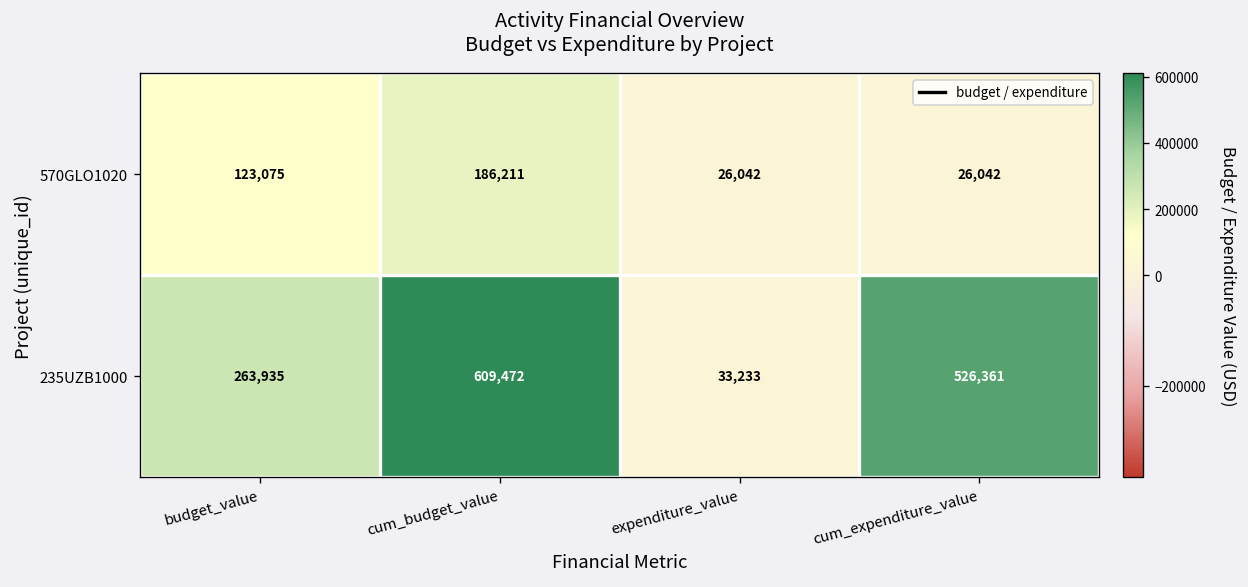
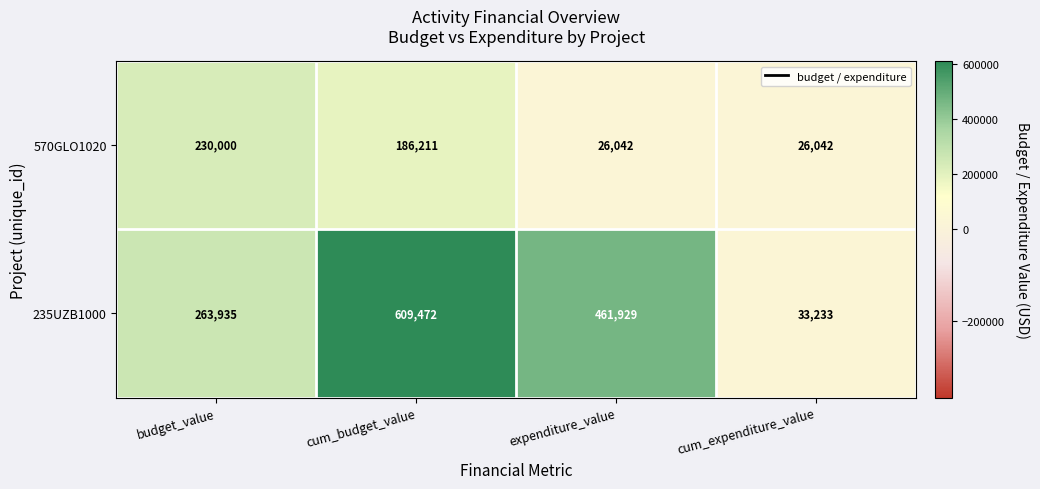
570GLO1020, budget_value: 123,075 -> 230,000
235UZB1000, expenditure_value: 33,233 -> 461,929
235UZB1000, cum_expenditure_value: 526,361 -> 33,233
